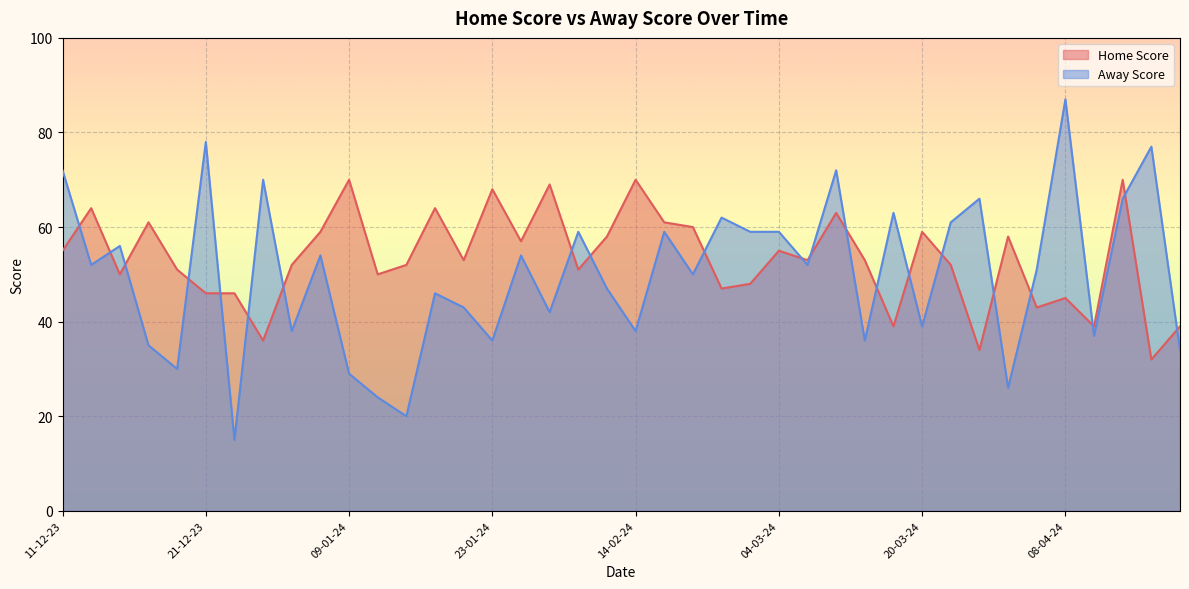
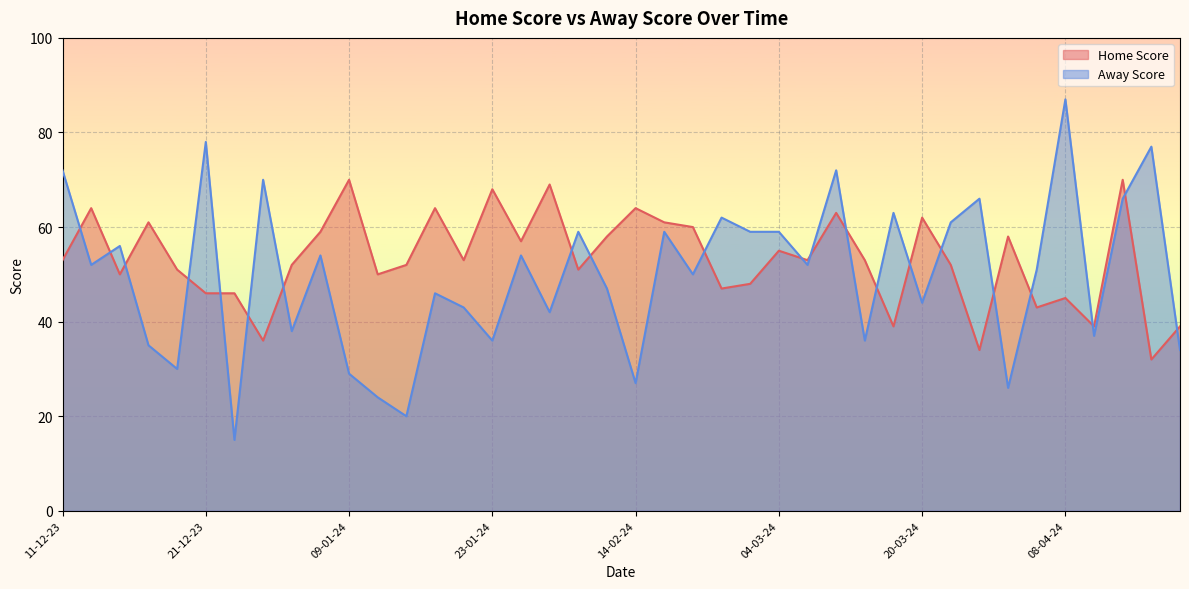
Home Score, 11-12-23: 55 -> 53
Home Score, 14-02-24: 70 -> 64
Away Score, 14-02-24: 38 -> 27
Home Score, 20-03-24: 59 -> 62
Away Score, 20-03-24: 39 -> 44
